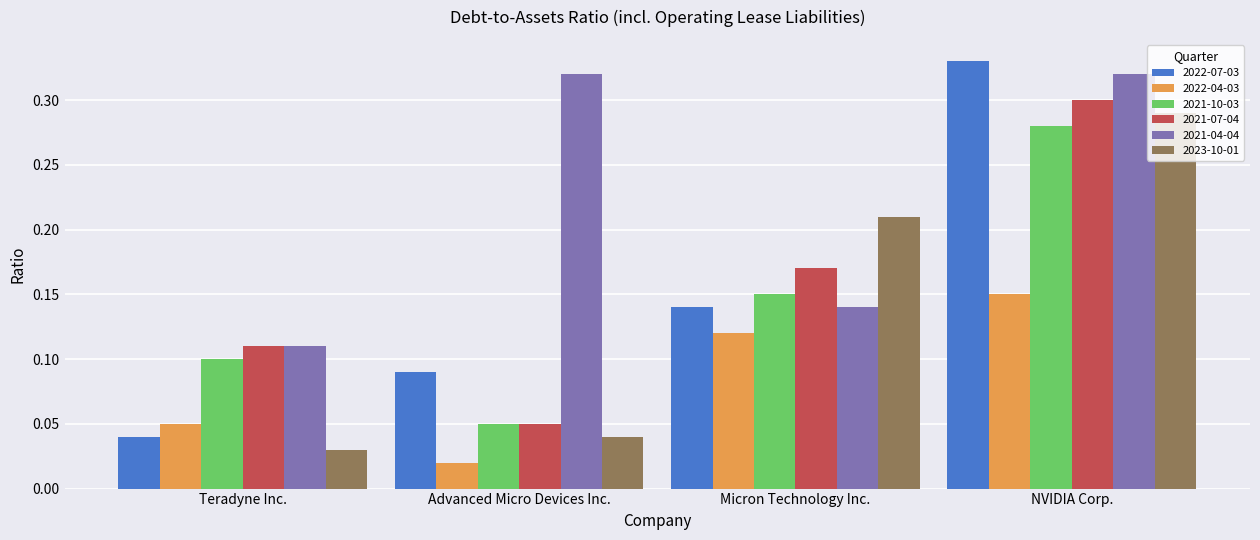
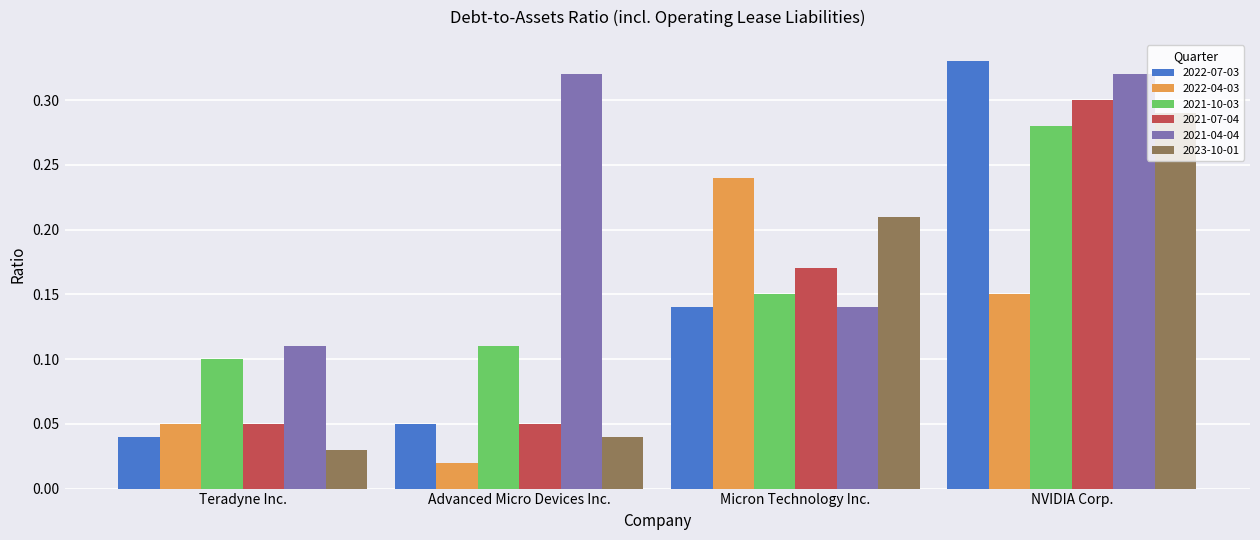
2021-07-04, Teradyne Inc.: 0.11 -> 0.05
2022-07-03, Advanced Micro Devices Inc.: 0.09 -> 0.05
2021-10-03, Advanced Micro Devices Inc.: 0.05 -> 0.11
2022-04-03, Micron Technology Inc.: 0.12 -> 0.24
